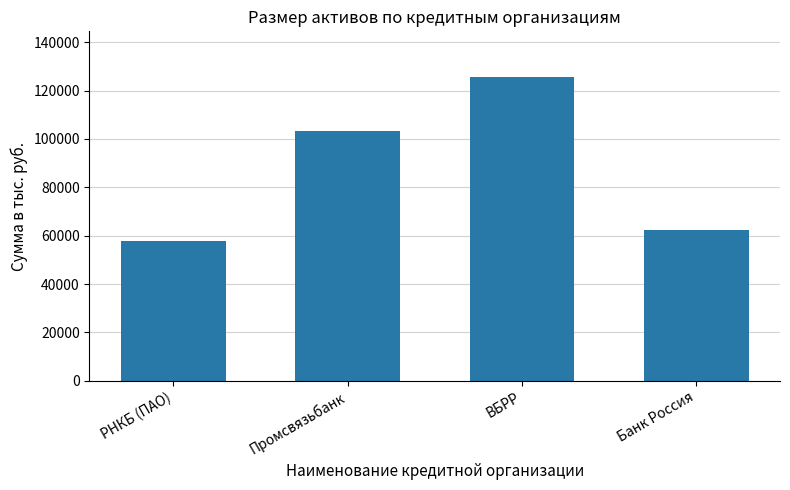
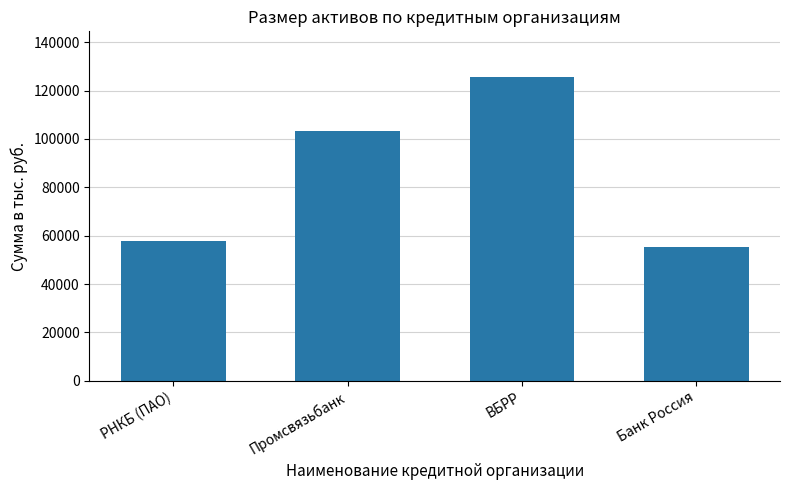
Банк Россия: 62000 -> 55000
